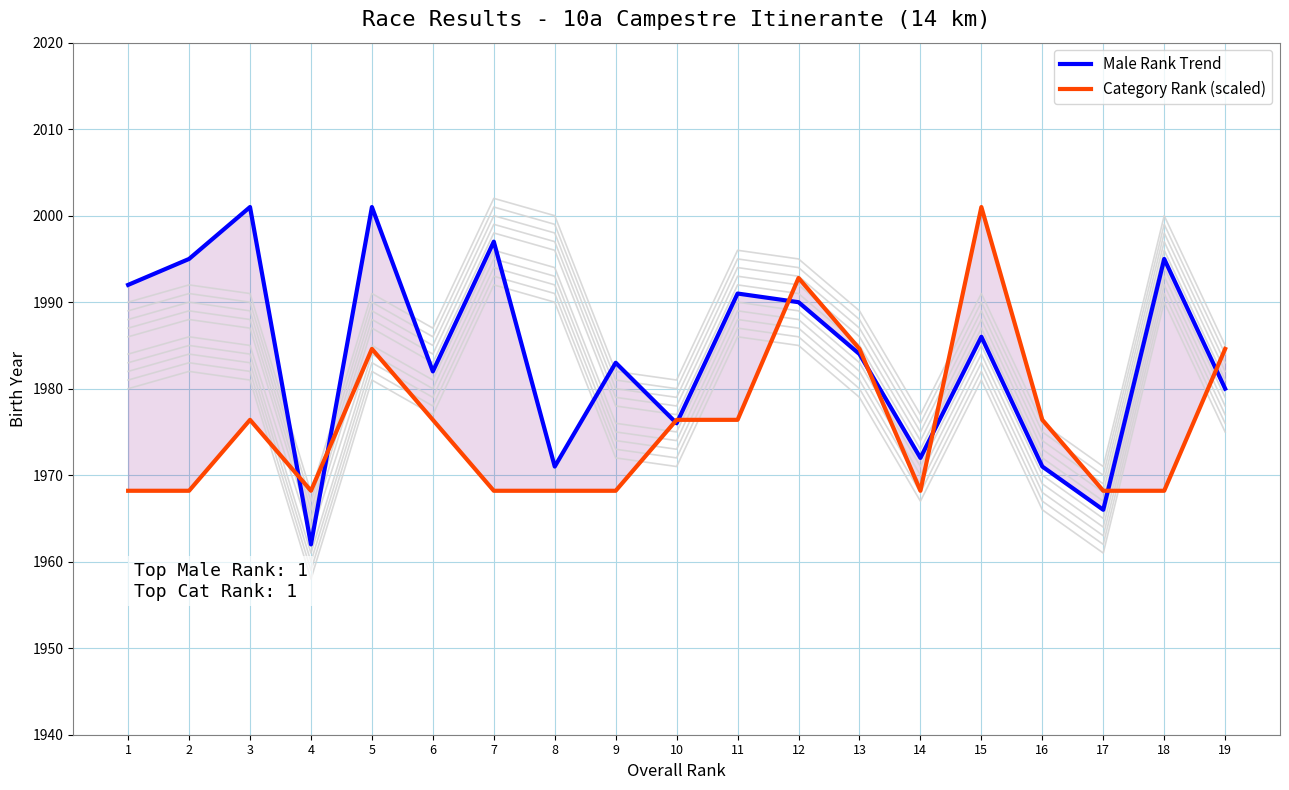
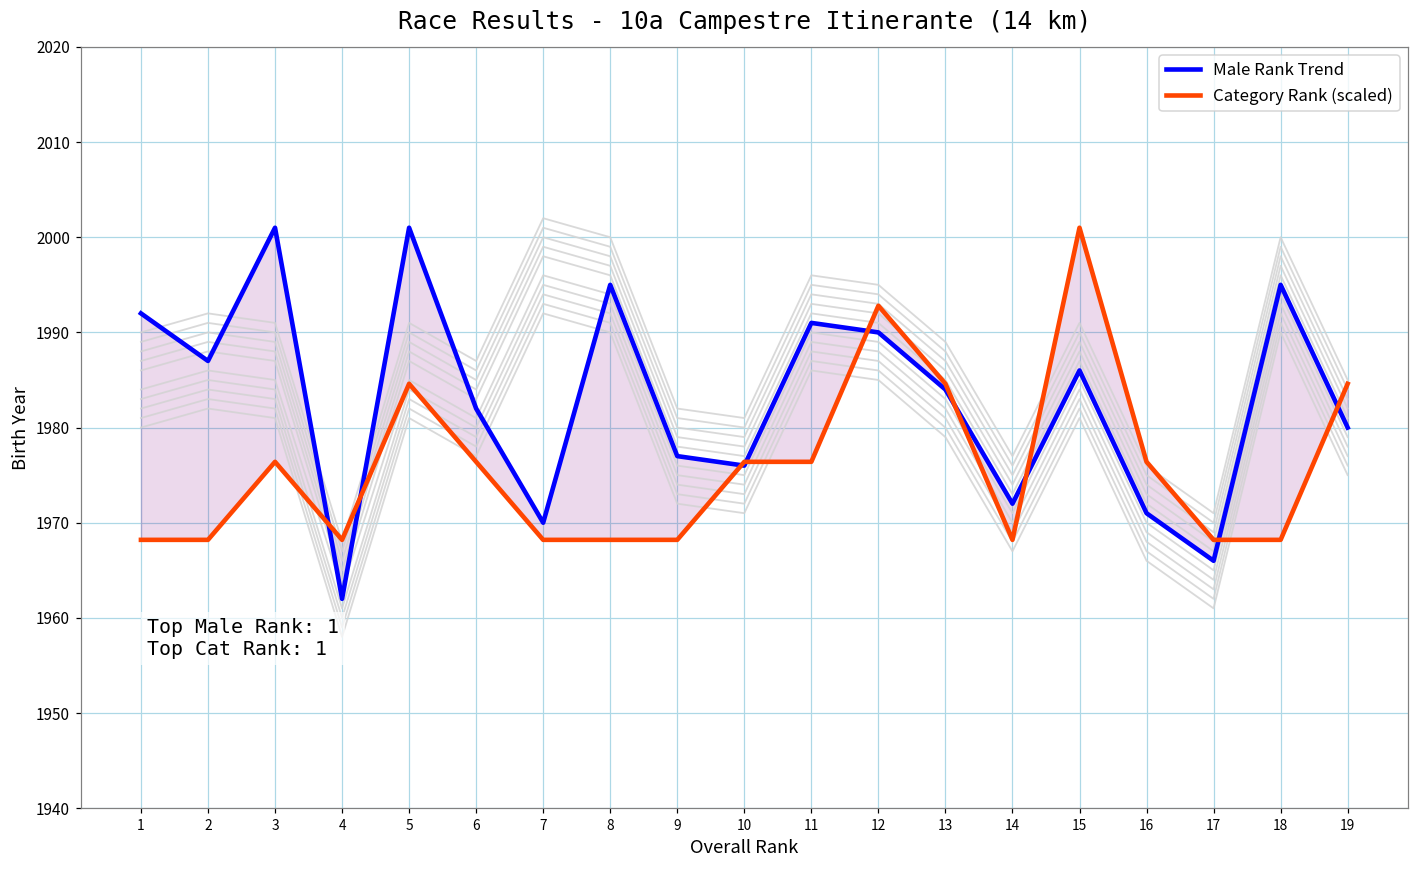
Male Rank Trend, 2: 1995 -> 1987
Male Rank Trend, 7: 1997 -> 1970
Male Rank Trend, 8: 1971 -> 1995
Male Rank Trend, 9: 1983 -> 1977
